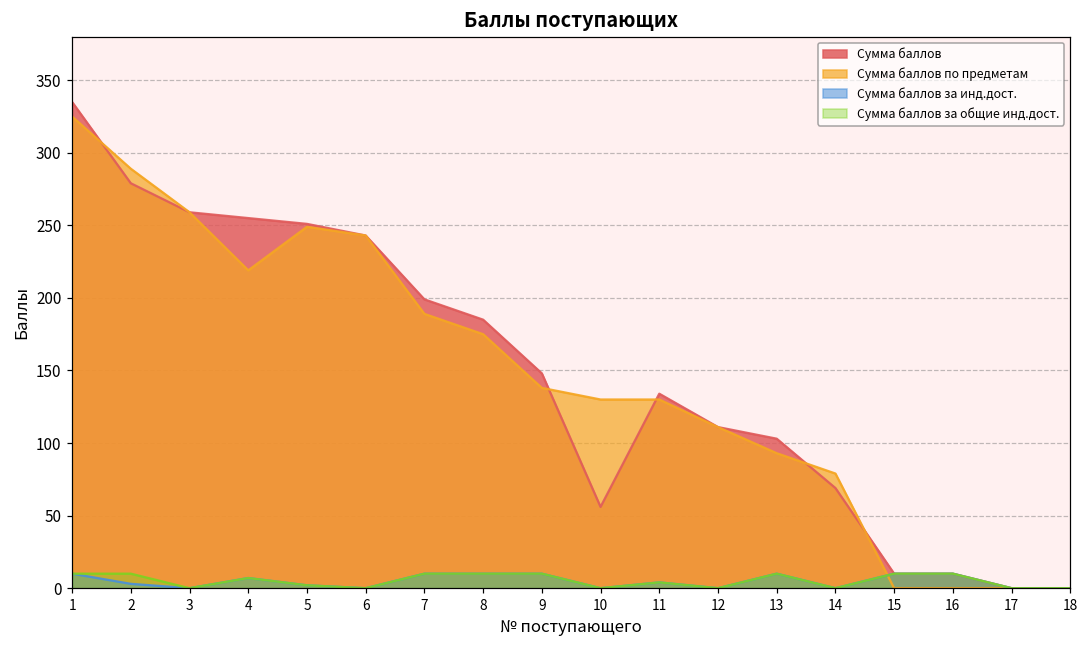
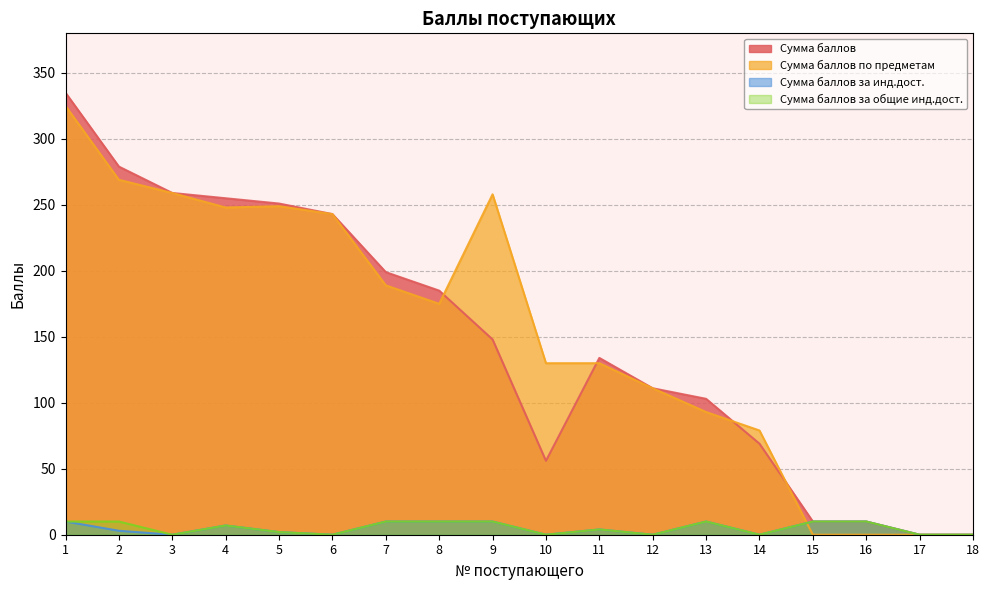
Сумма баллов по предметам, 2: 289 -> 269
Сумма баллов по предметам, 4: 219 -> 248
Сумма баллов по предметам, 9: 138 -> 258
